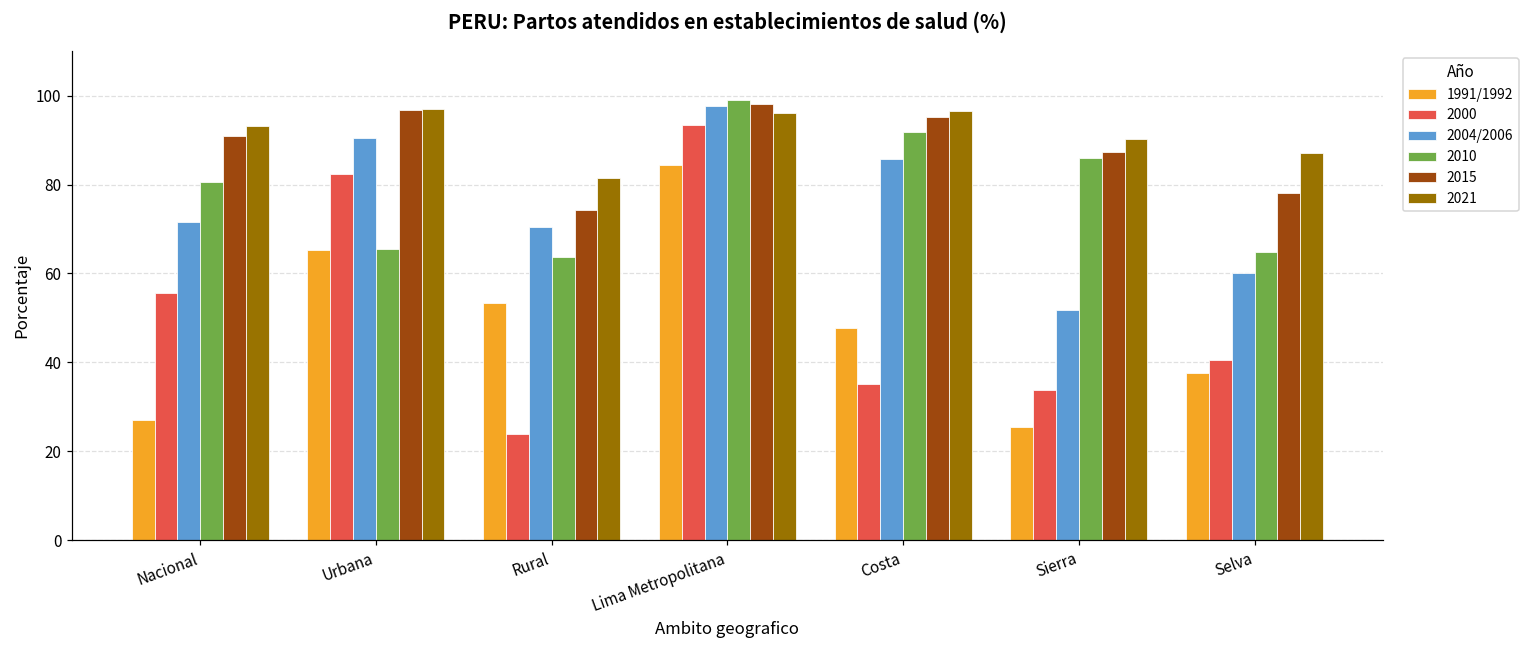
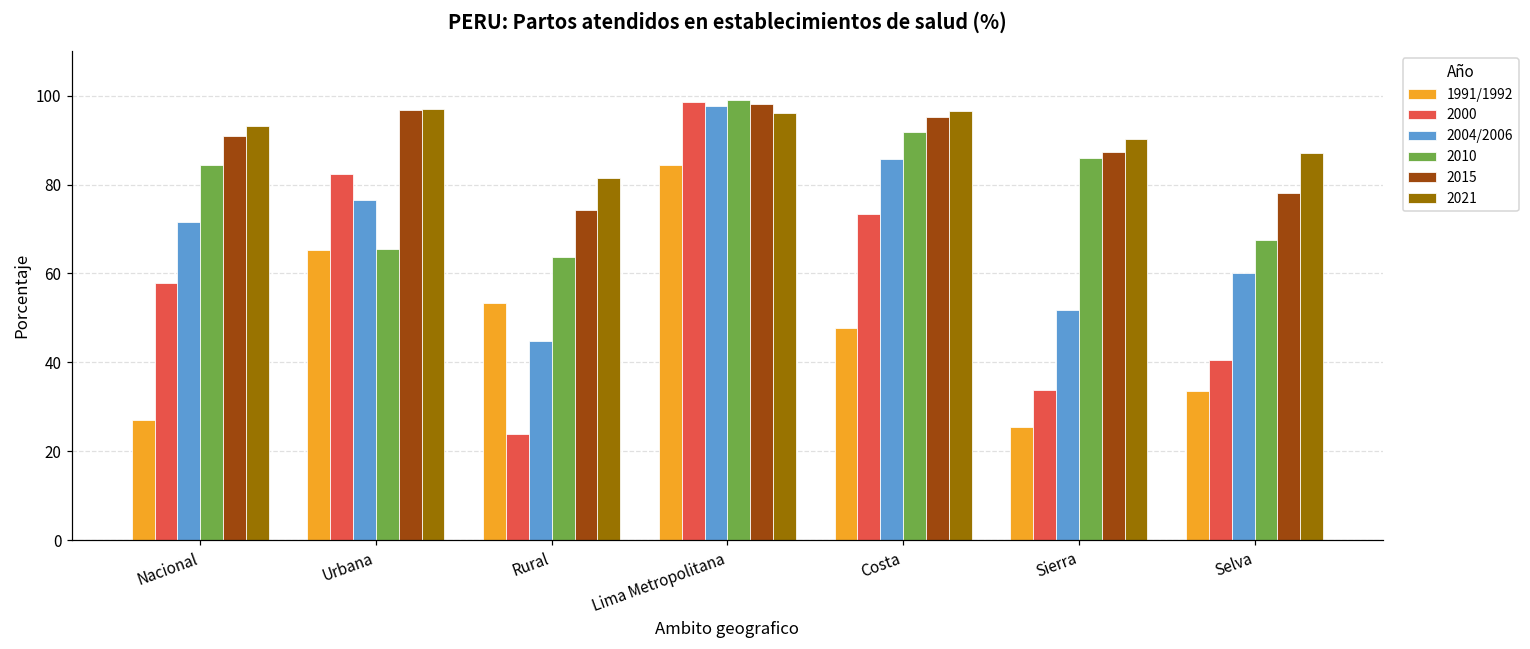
2000, Nacional: 56 -> 58
2010, Nacional: 81 -> 84
2004/2006, Urbana: 91 -> 77
2004/2006, Rural: 70 -> 45
2000, Lima Metropolitana: 94 -> 99
2000, Costa: 35 -> 73
1991/1992, Selva: 38 -> 34
2010, Selva: 65 -> 68
